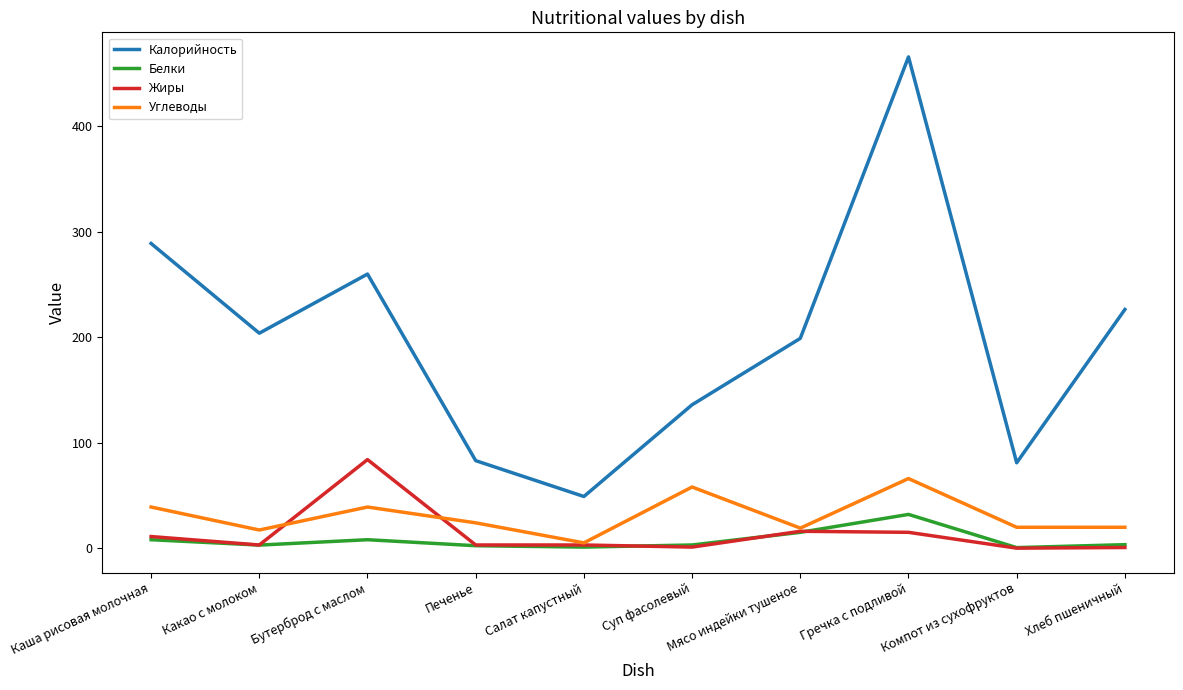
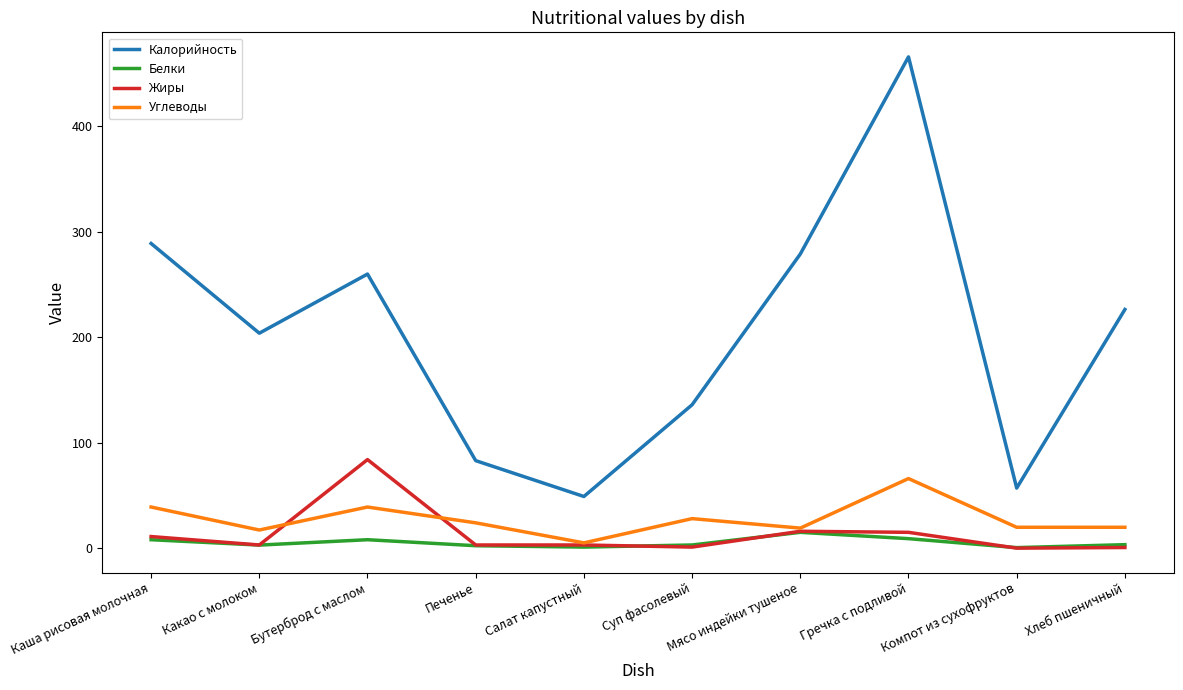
Углеводы, Суп фасолевый: 58 -> 28
Калорийность, Мясо индейки тушеное: 199 -> 279
Белки, Гречка с подливой: 32 -> 9
Калорийность, Компот из сухофруктов: 81 -> 57
